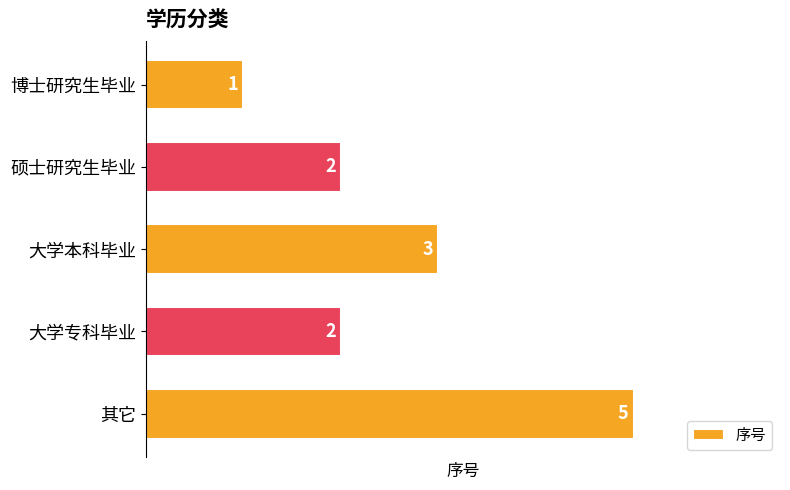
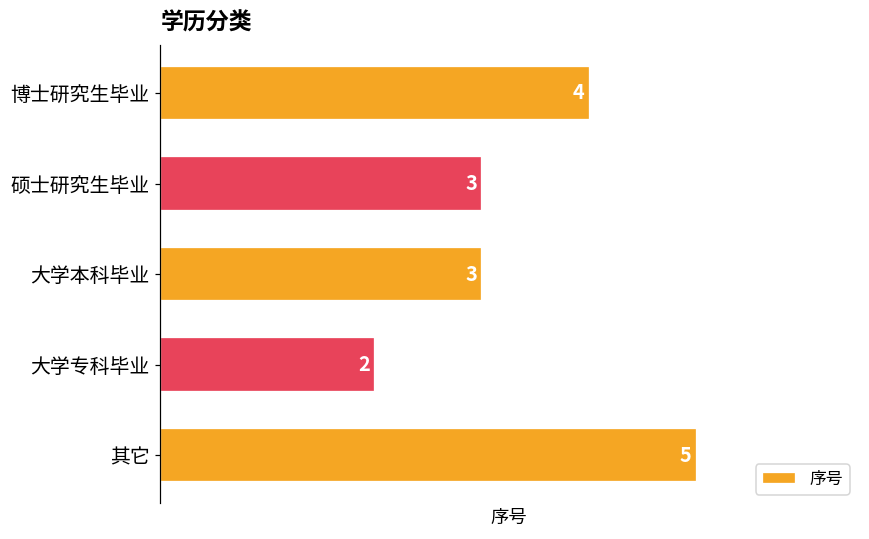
博士研究生毕业: 1 -> 4
硕士研究生毕业: 2 -> 3
